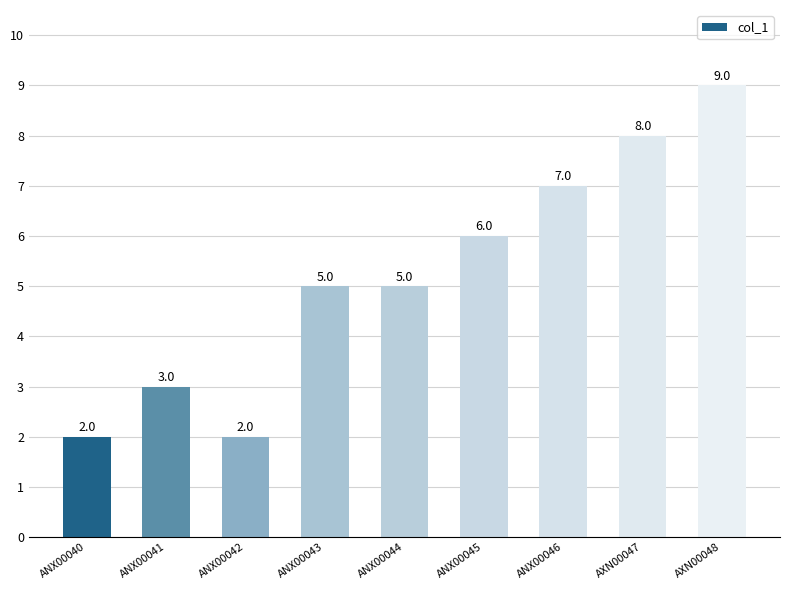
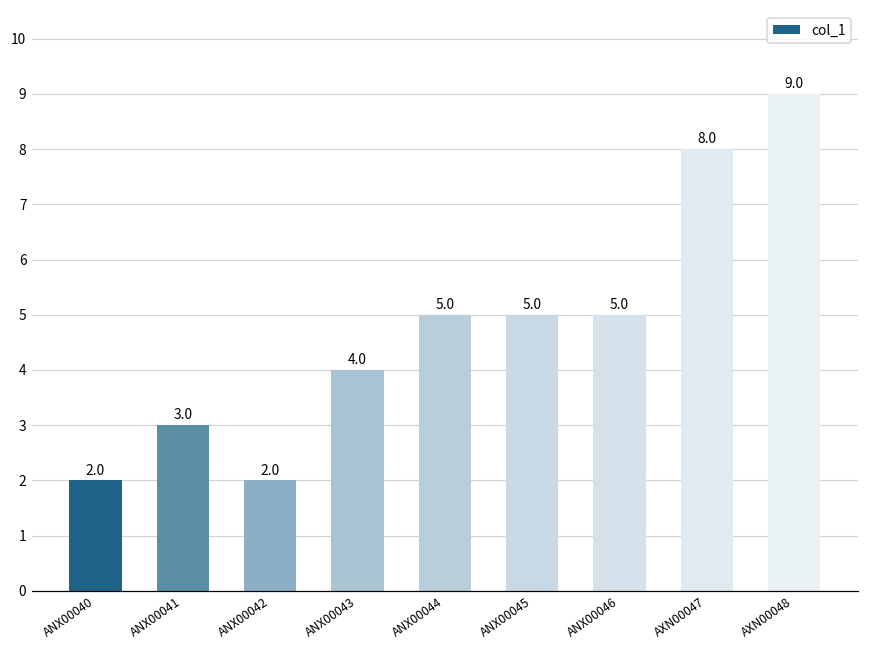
ANX00043: 5.0 -> 4.0
ANX00045: 6.0 -> 5.0
ANX00046: 7.0 -> 5.0
